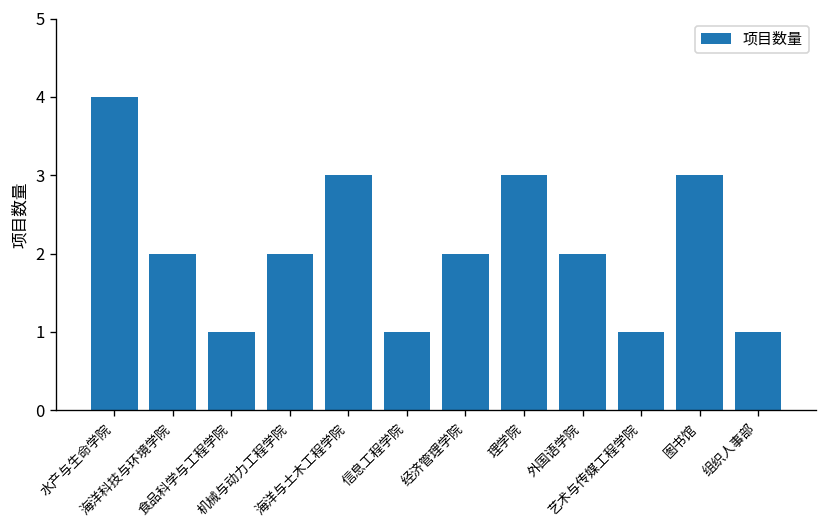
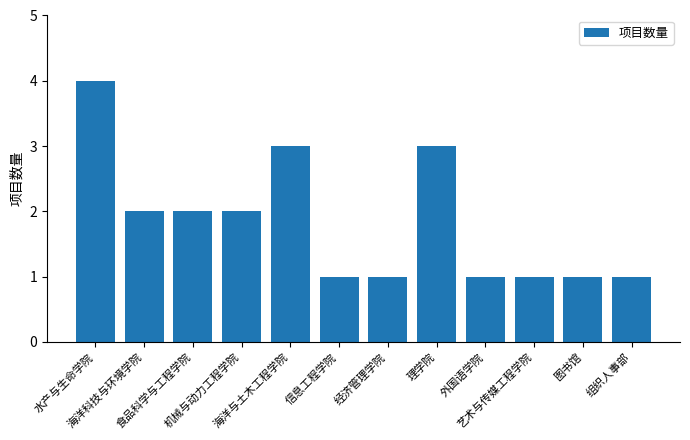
食品科学与工程学院: 1 -> 2
经济管理学院: 2 -> 1
外国语学院: 2 -> 1
图书馆: 3 -> 1
